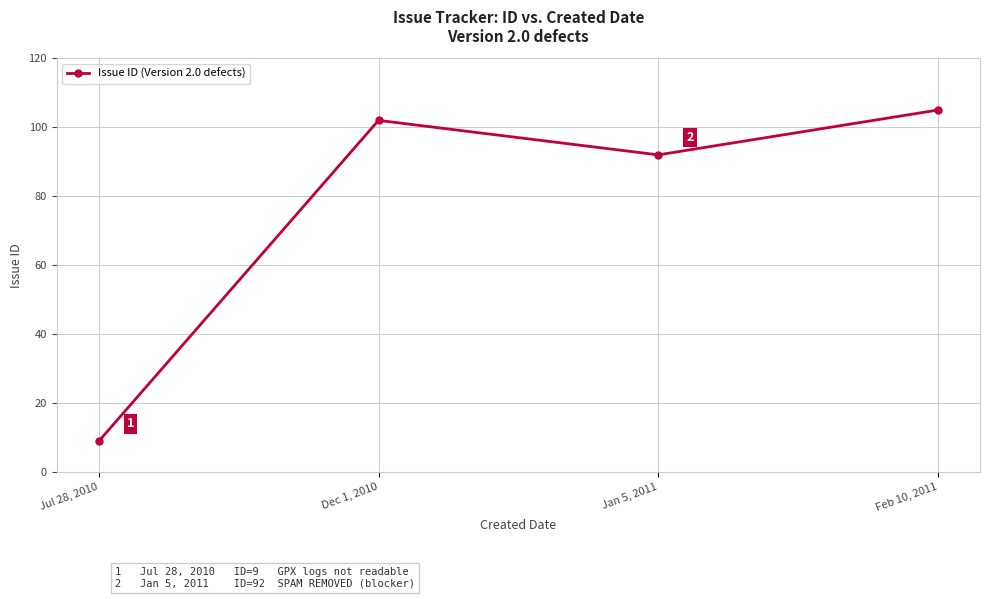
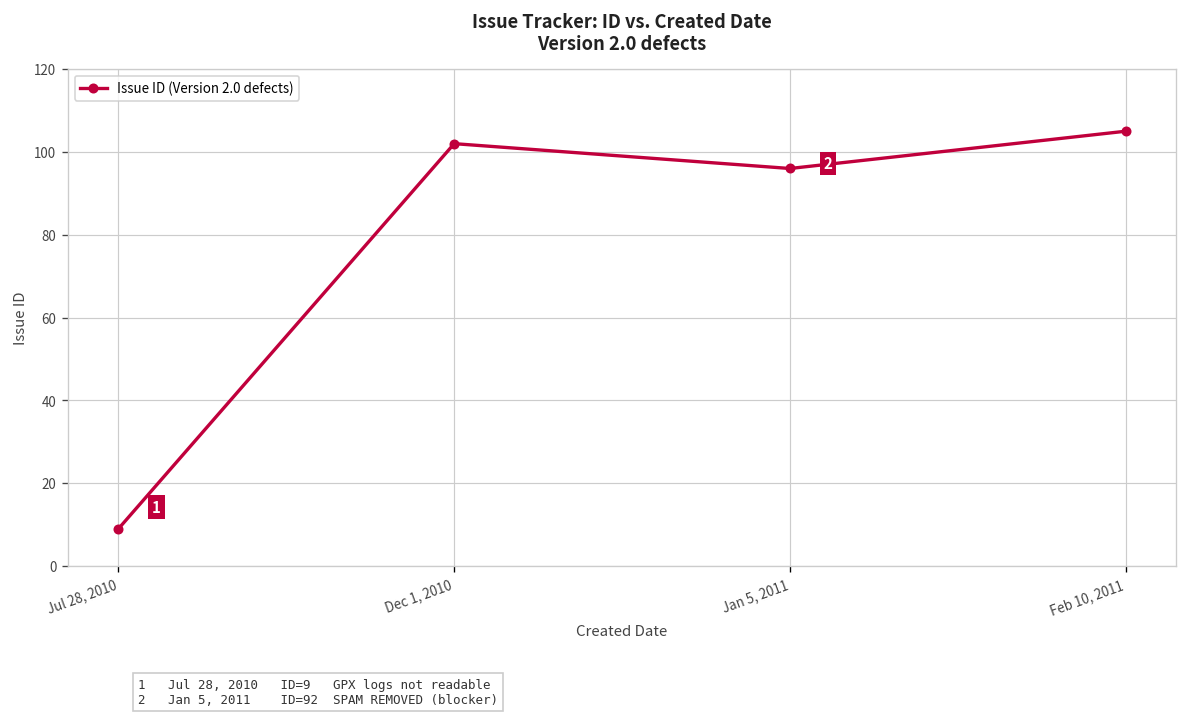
Jan 5, 2011: 92 -> 96
